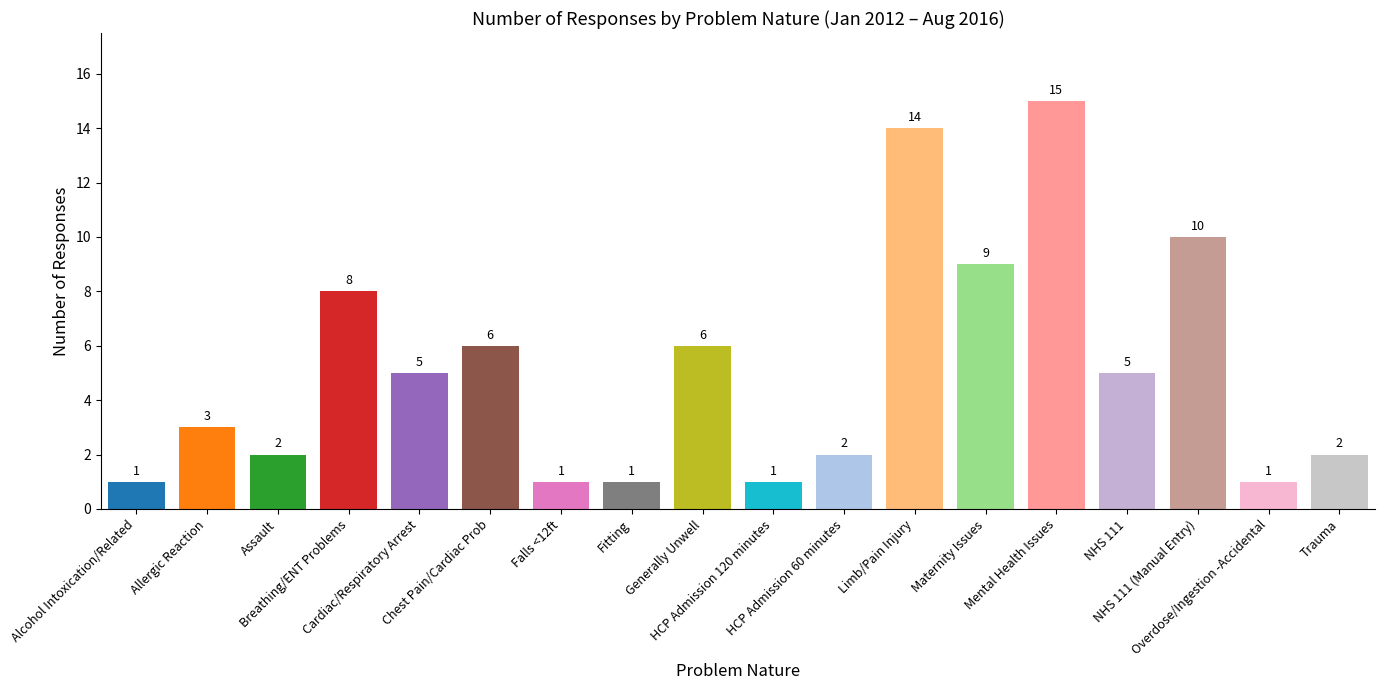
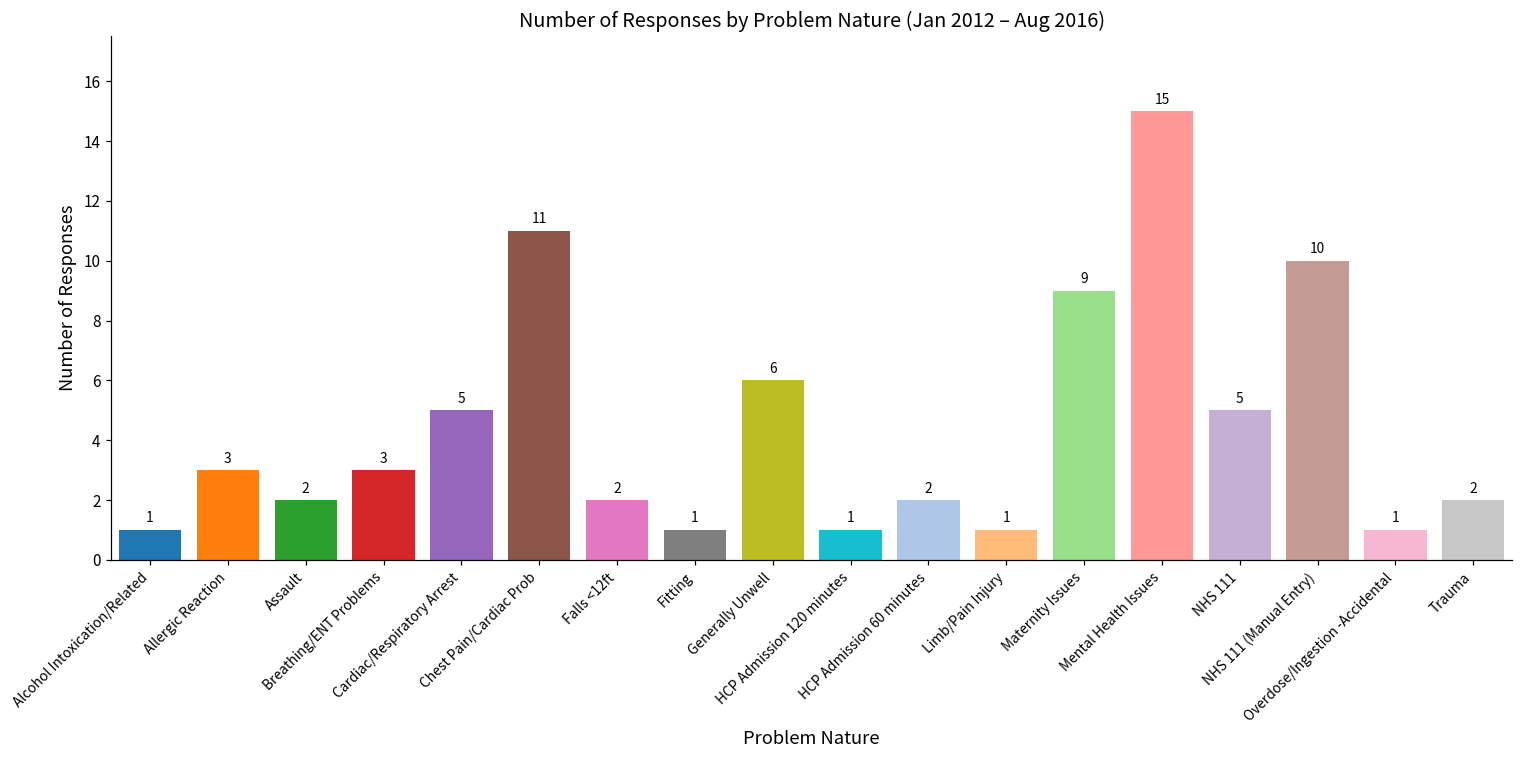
Breathing/ENT Problems: 8 -> 3
Chest Pain/Cardiac Prob: 6 -> 11
Falls <12ft: 1 -> 2
Limb/Pain Injury: 14 -> 1
